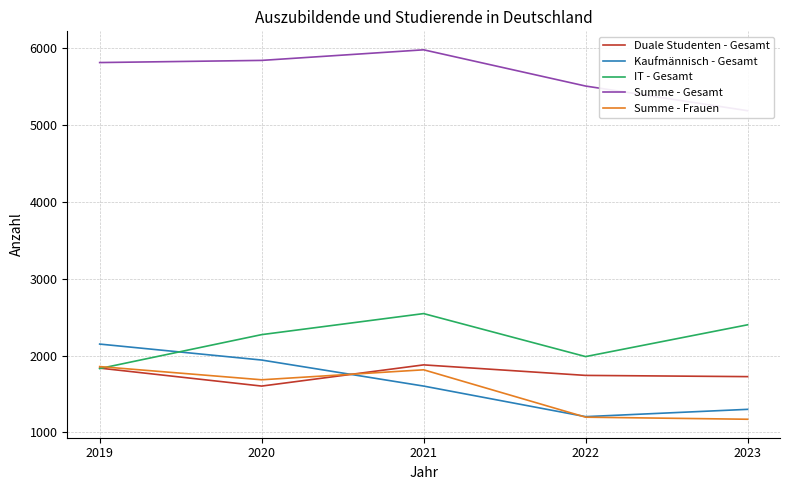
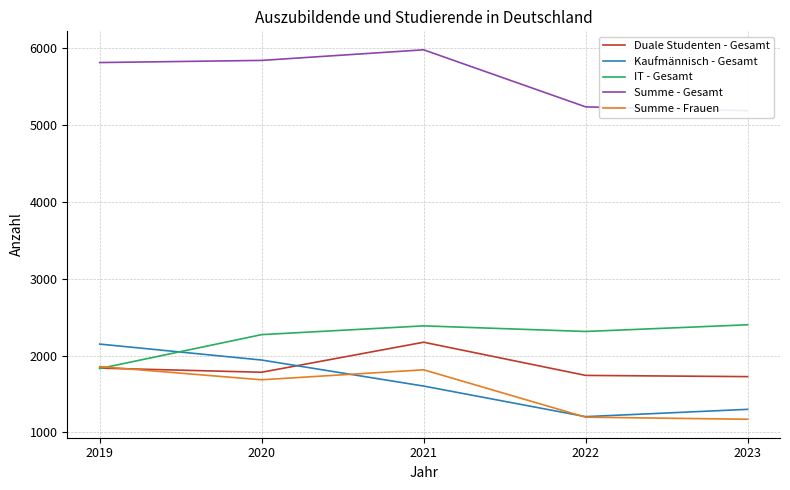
Duale Studenten - Gesamt, 2020: 1600 -> 1800
Duale Studenten - Gesamt, 2021: 1900 -> 2200
IT - Gesamt, 2021: 2500 -> 2400
IT - Gesamt, 2022: 2000 -> 2300
Summe - Gesamt, 2022: 5500 -> 5200
